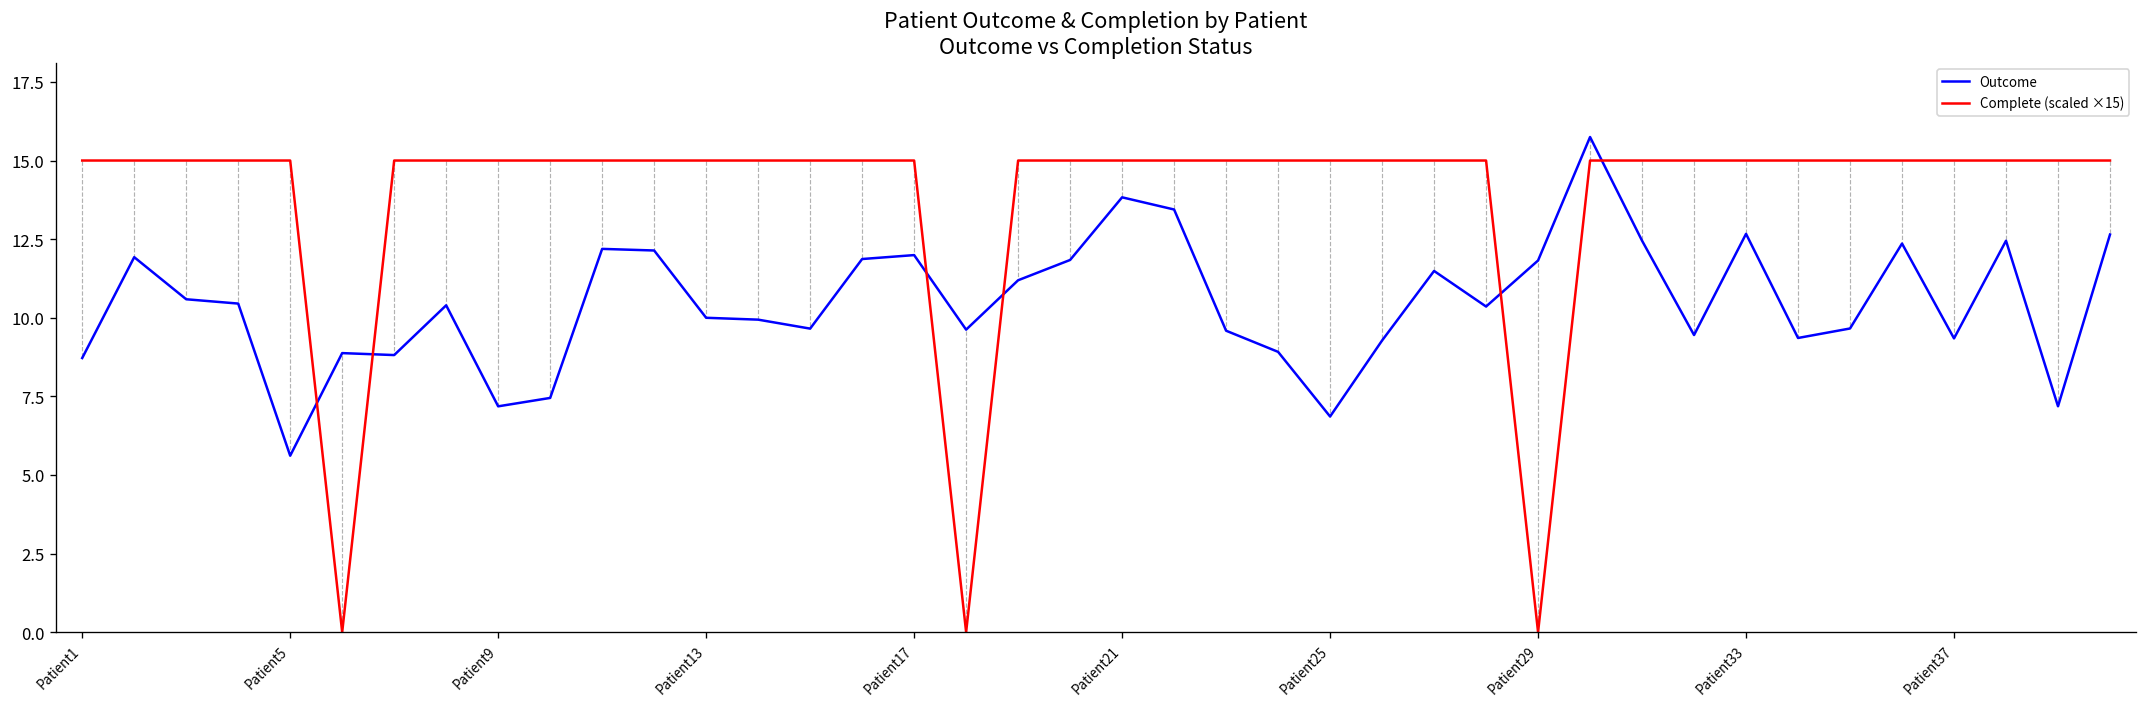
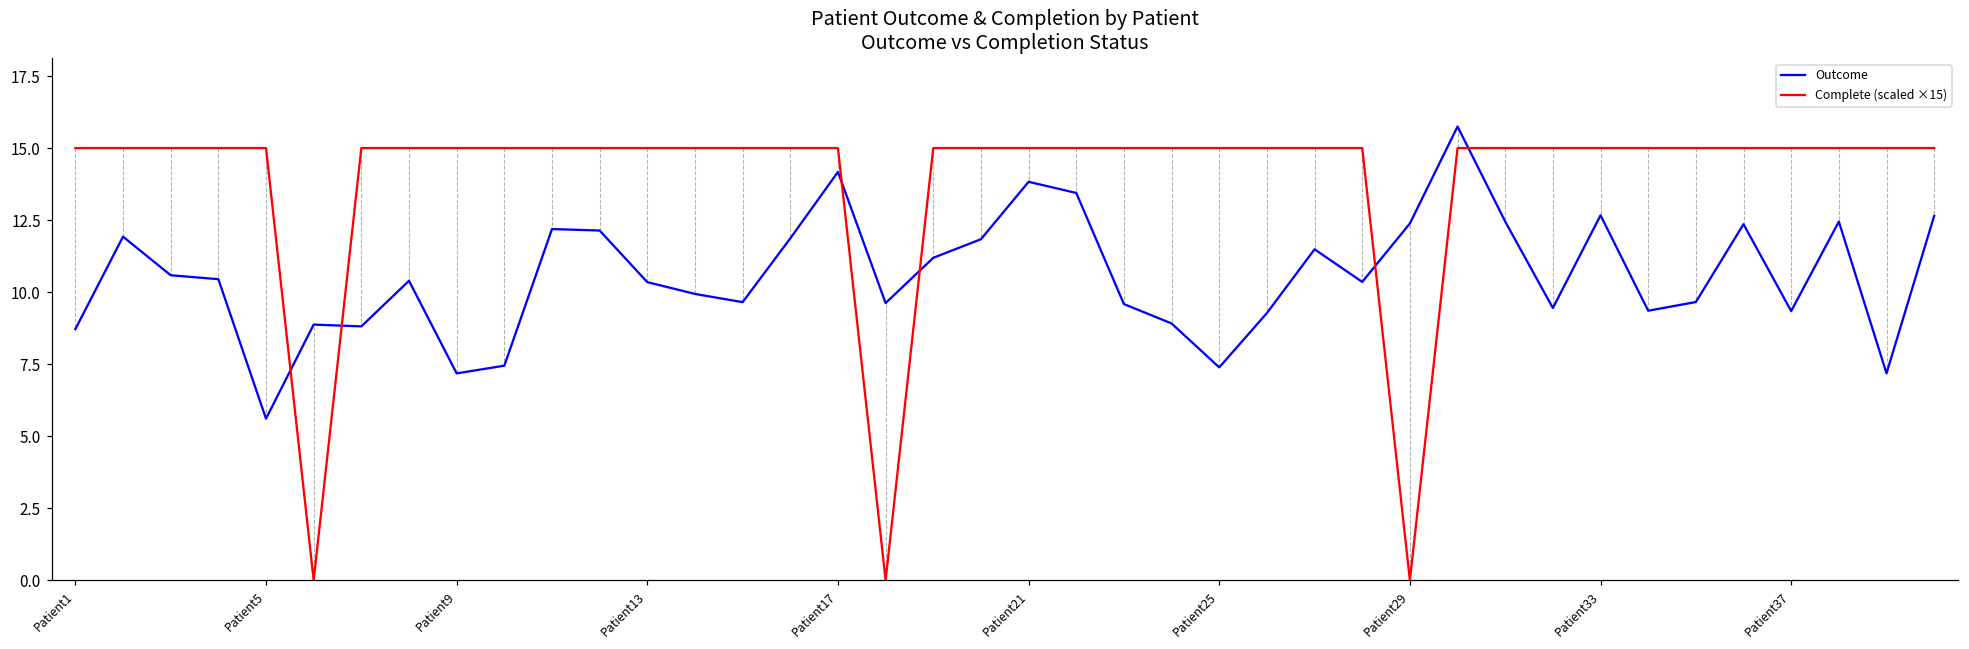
Outcome, Patient13: 10.0 -> 10.3
Outcome, Patient17: 12.0 -> 14.2
Outcome, Patient25: 6.9 -> 7.4
Outcome, Patient29: 11.8 -> 12.4
